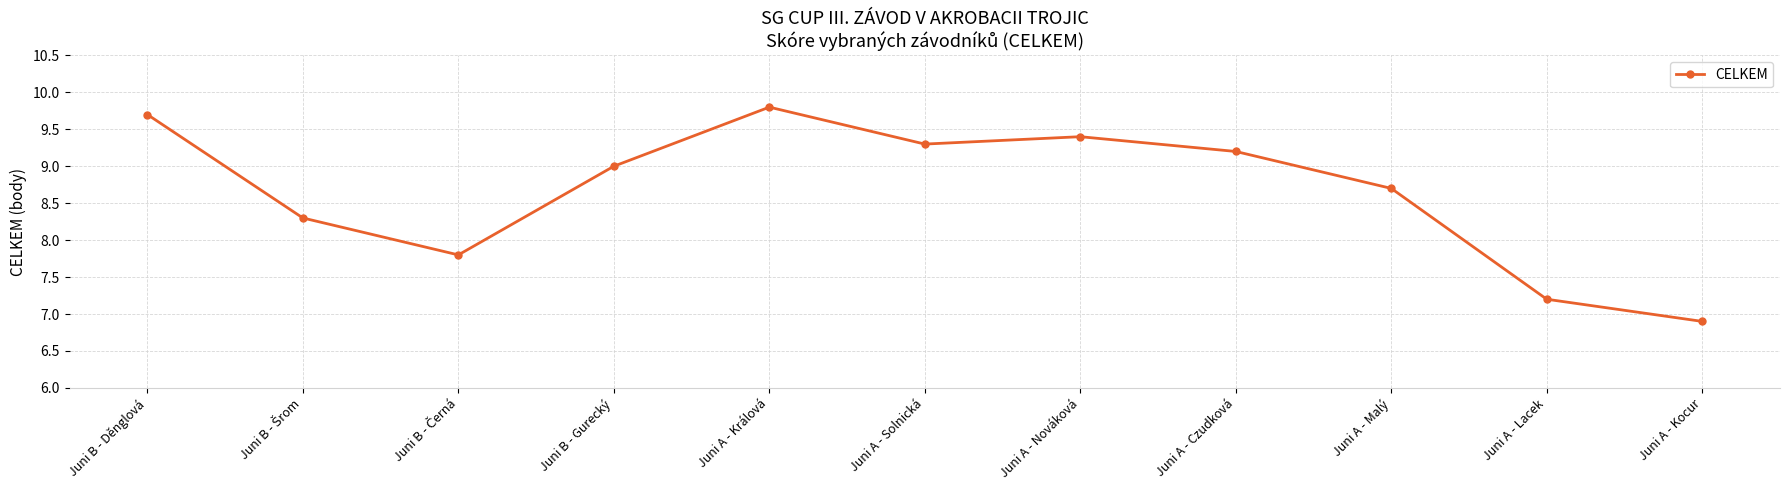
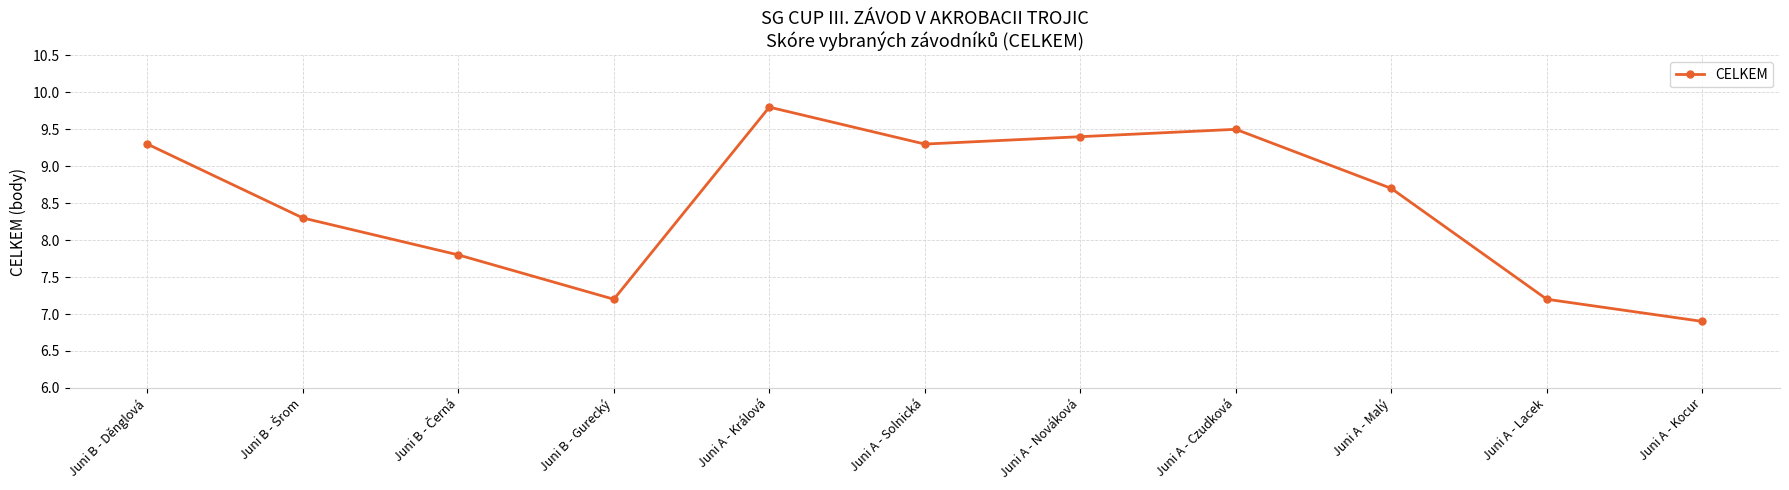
Juni B - Děnglová: 9.7 -> 9.3
Juni B - Gurecký: 9.0 -> 7.2
Juni A - Czudková: 9.2 -> 9.5
